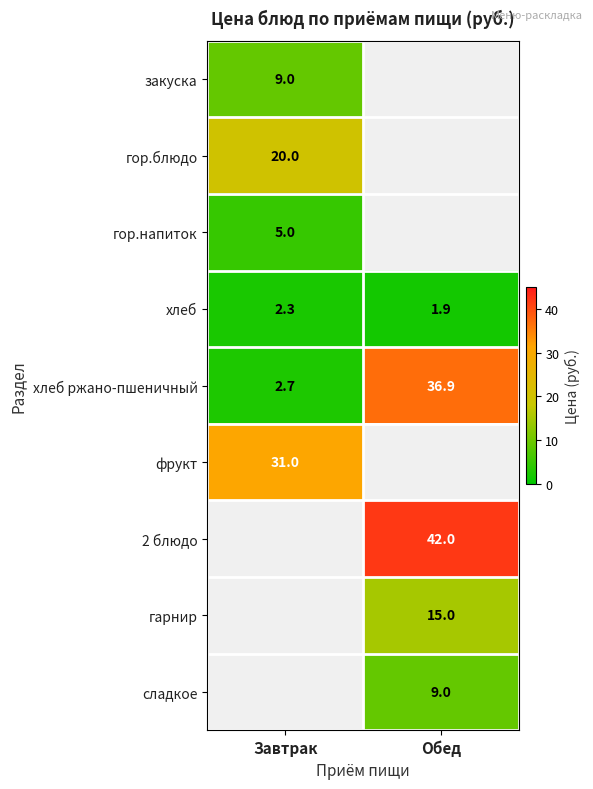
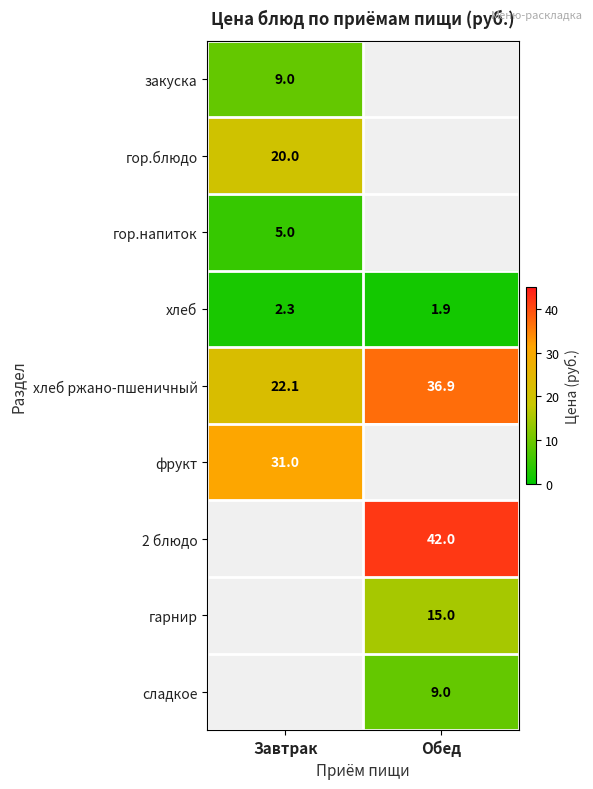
хлеб ржано-пшеничный, Завтрак: 2.7 -> 22.1
